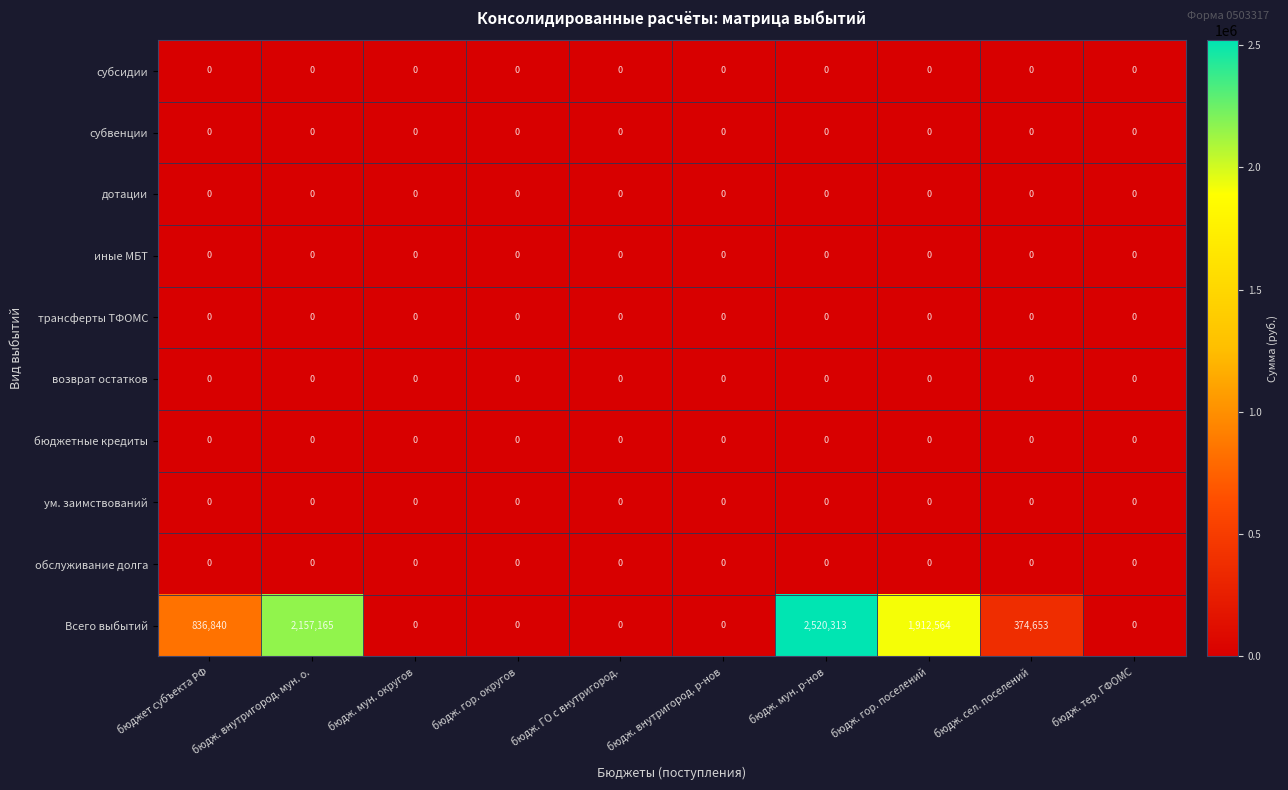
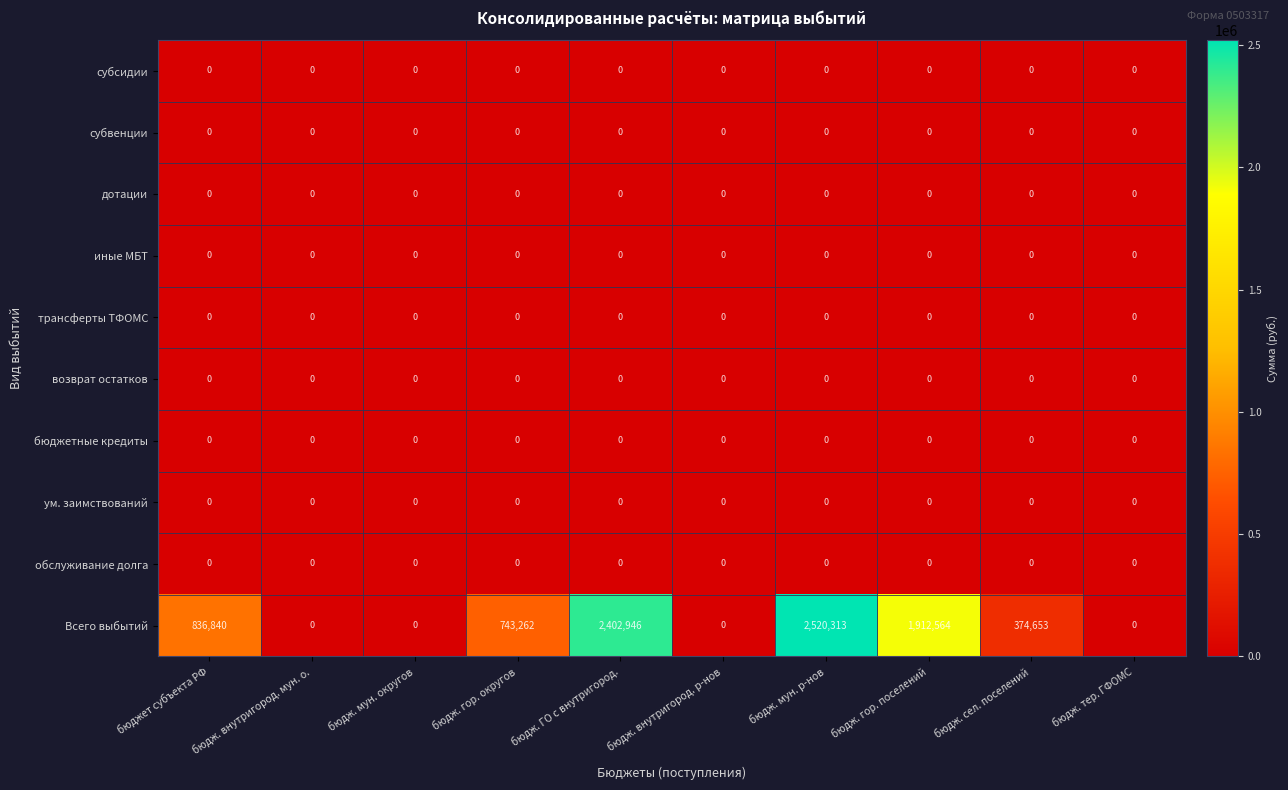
Всего выбытий, бюдж. внутригород. мун. о.: 2,157,165 -> 0
Всего выбытий, бюдж. гор. округов: 0 -> 743,262
Всего выбытий, бюдж. ГО с внутригород.: 0 -> 2,402,946
